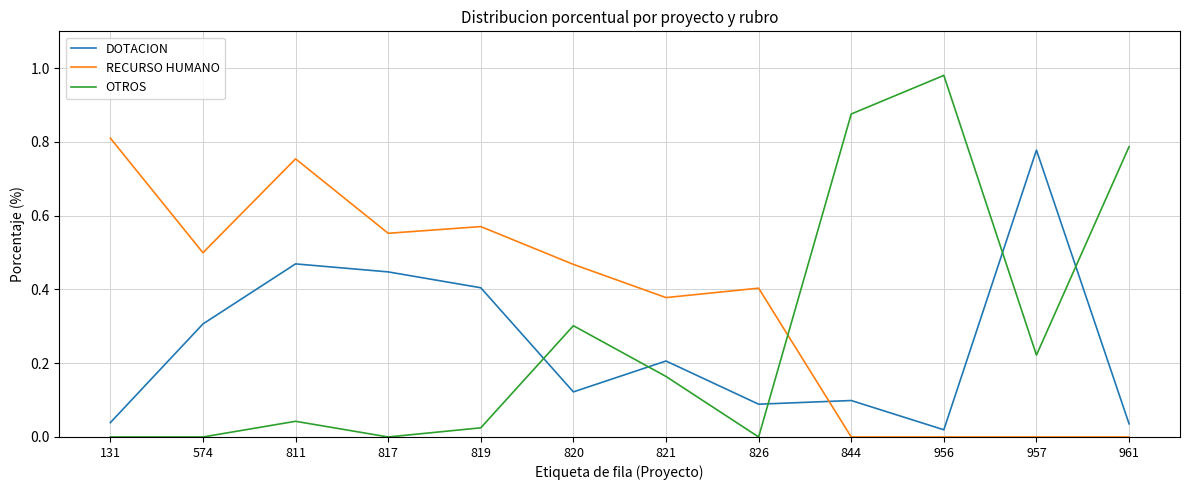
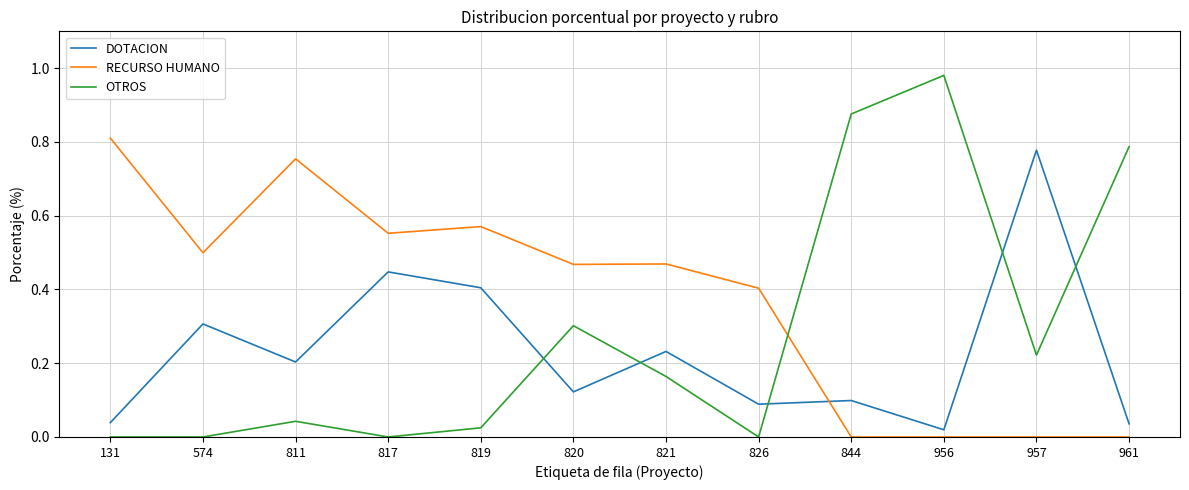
DOTACION, 811: 0.47 -> 0.20
DOTACION, 821: 0.21 -> 0.23
RECURSO HUMANO, 821: 0.38 -> 0.47
